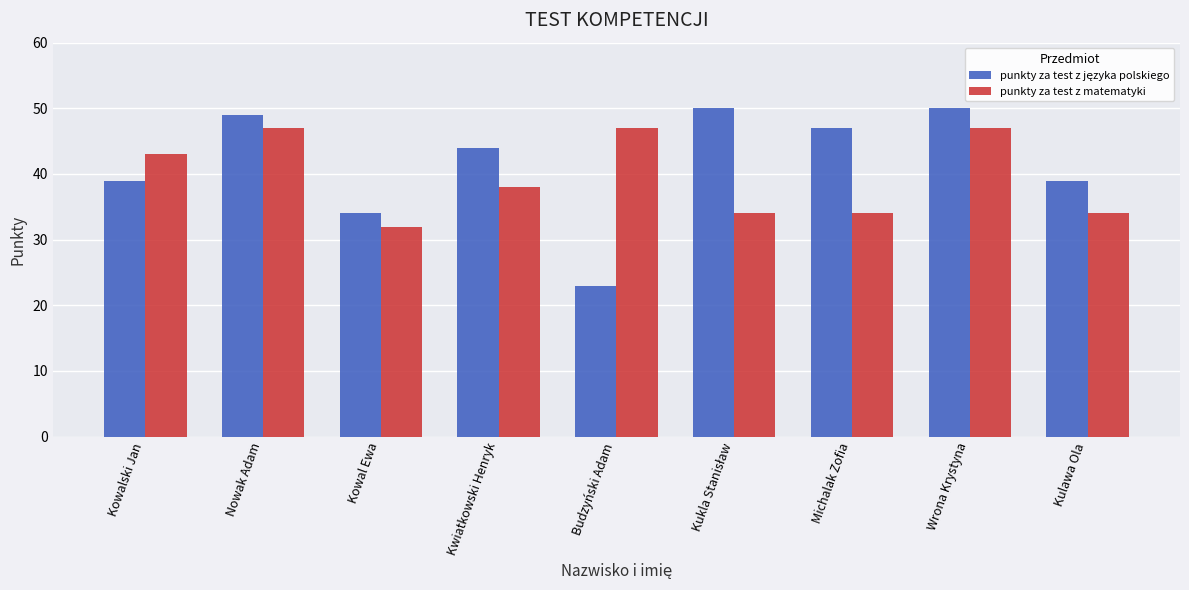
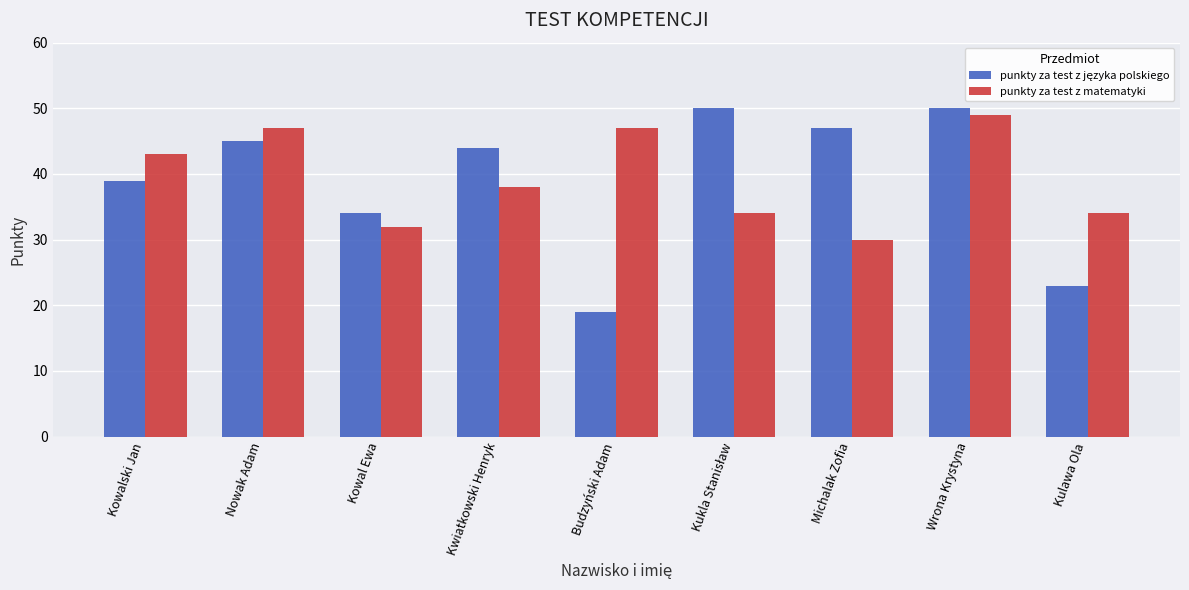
punkty za test z języka polskiego, Nowak Adam: 49 -> 45
punkty za test z języka polskiego, Budzyński Adam: 23 -> 19
punkty za test z matematyki, Michalak Zofia: 34 -> 30
punkty za test z matematyki, Wrona Krystyna: 47 -> 49
punkty za test z języka polskiego, Kulawa Ola: 39 -> 23
